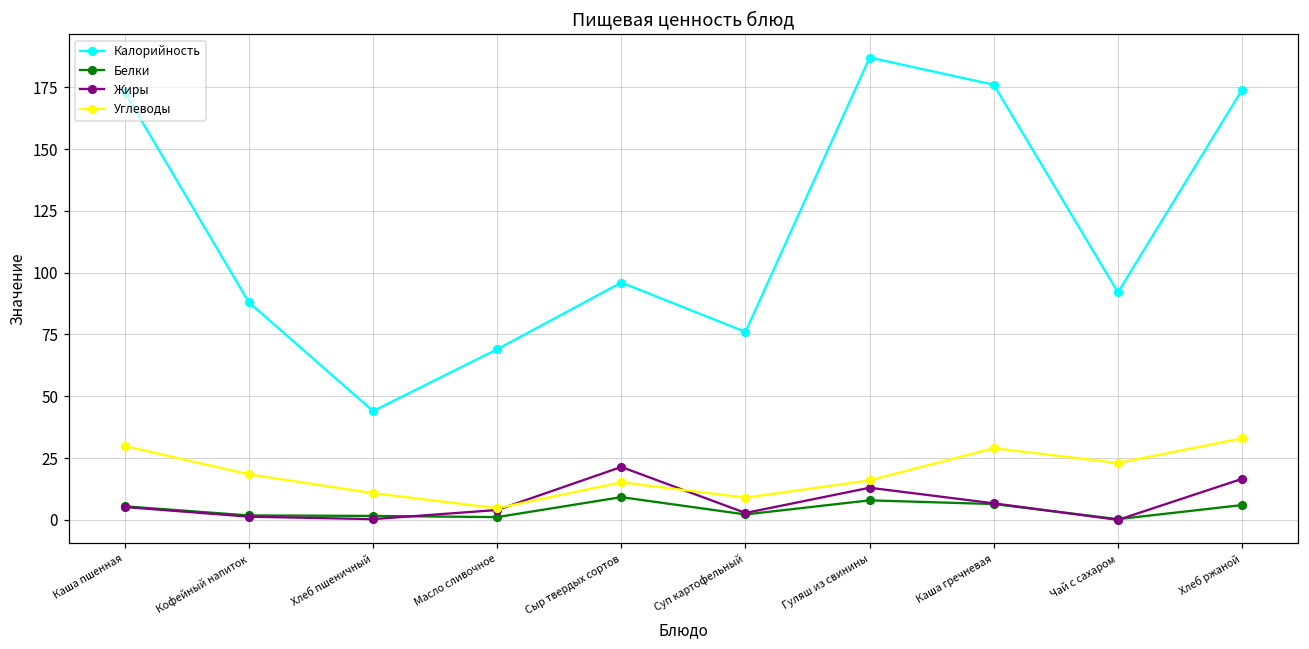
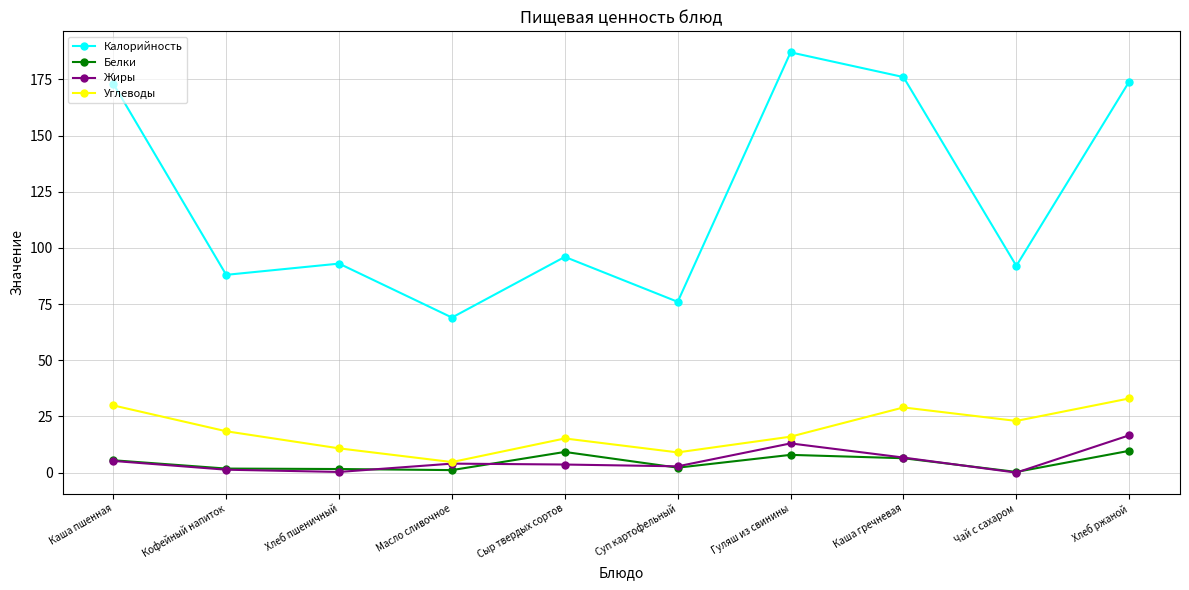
Калорийность, Хлеб пшеничный: 44 -> 93
Жиры, Сыр твердых сортов: 21 -> 4
Белки, Хлеб ржаной: 6 -> 10
